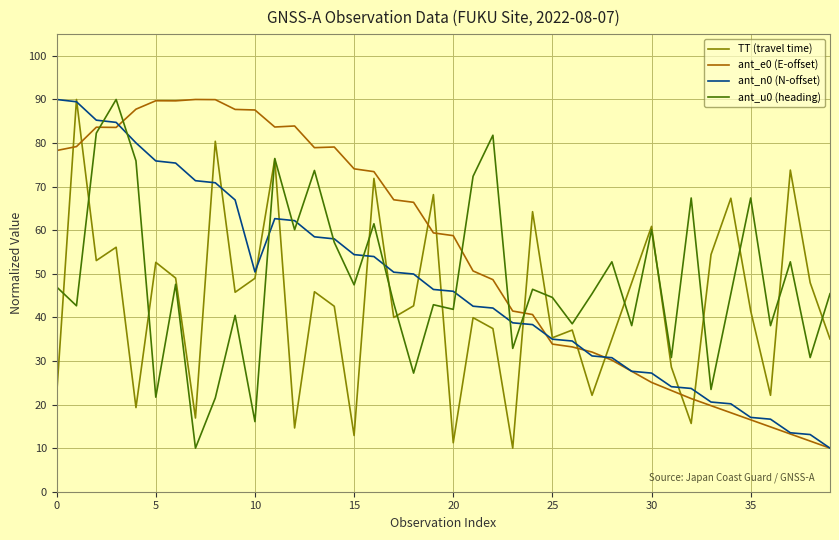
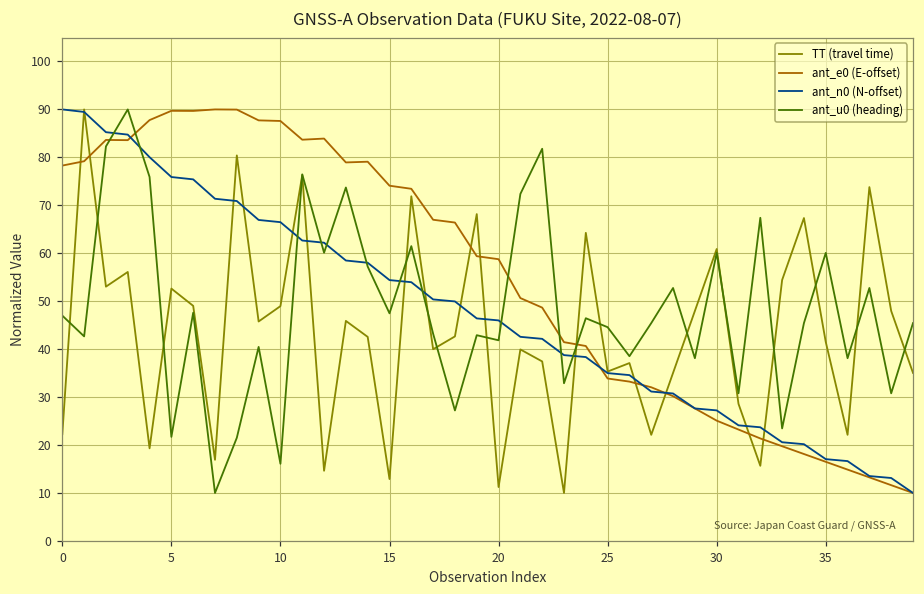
ant_n0 (N-offset), 10: 50 -> 66
ant_u0 (heading), 35: 67 -> 60
